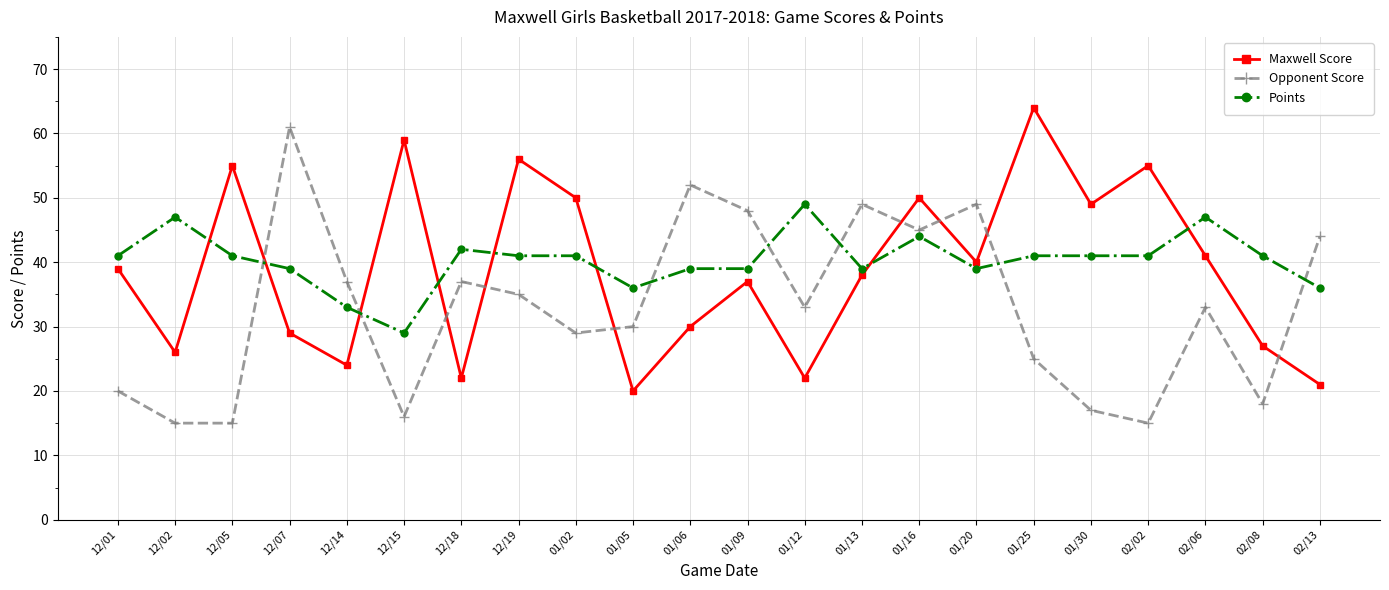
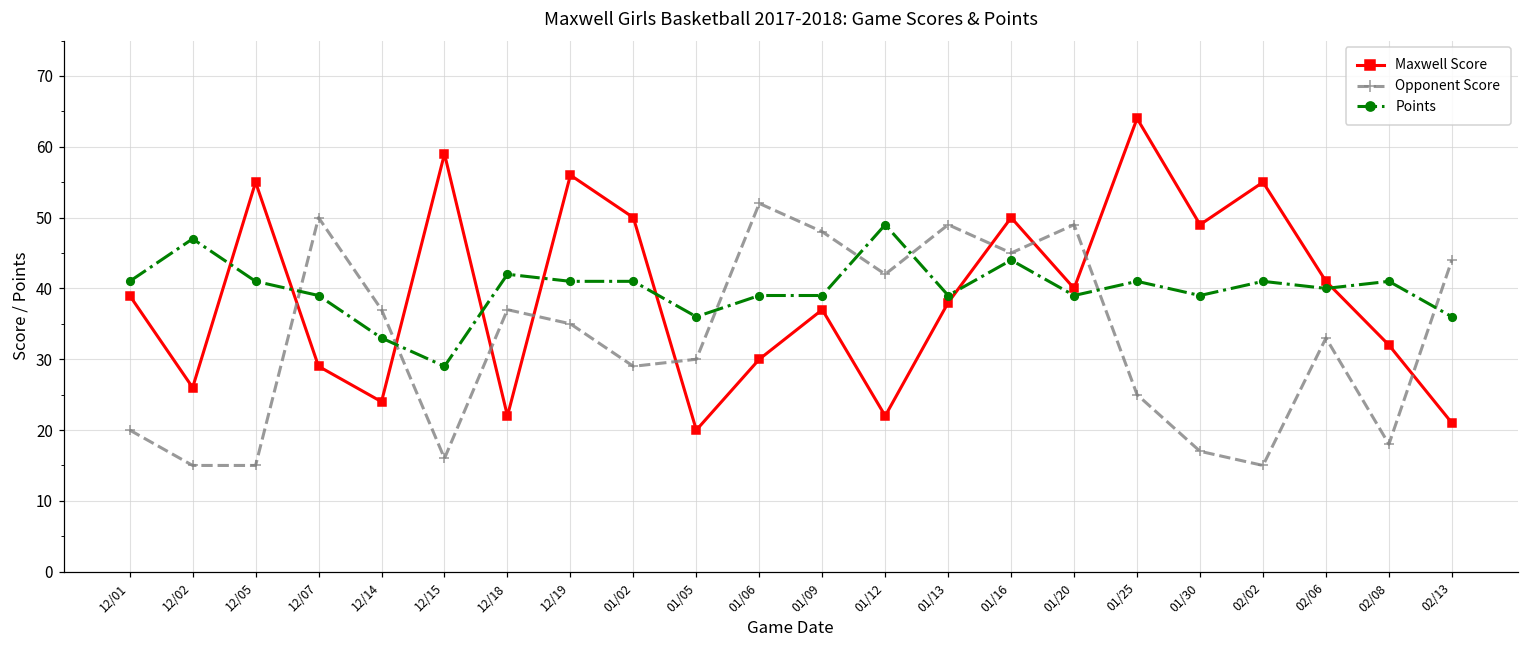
Opponent Score, 12/07: 61 -> 50
Opponent Score, 01/12: 33 -> 42
Points, 01/30: 41 -> 39
Points, 02/06: 47 -> 40
Maxwell Score, 02/08: 27 -> 32
